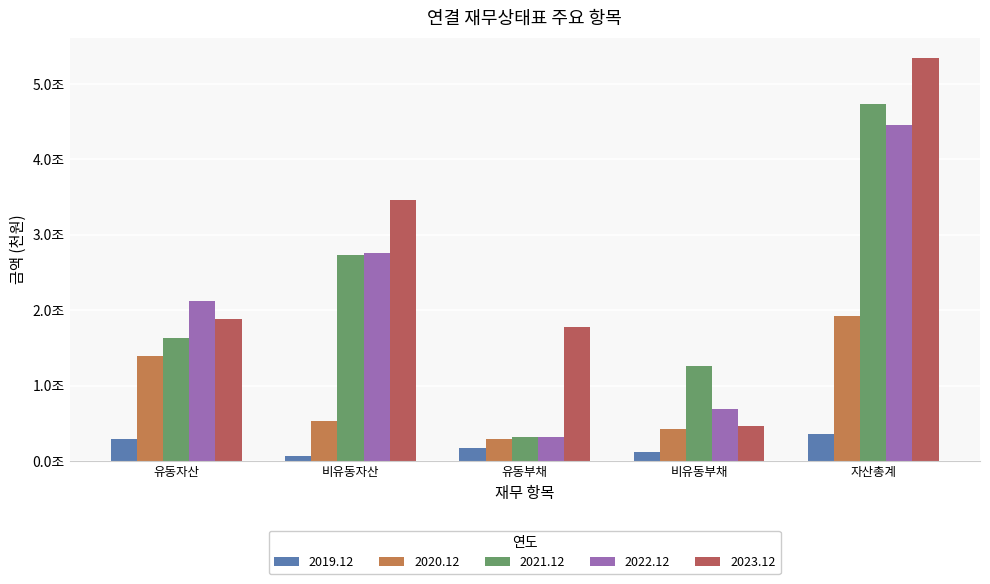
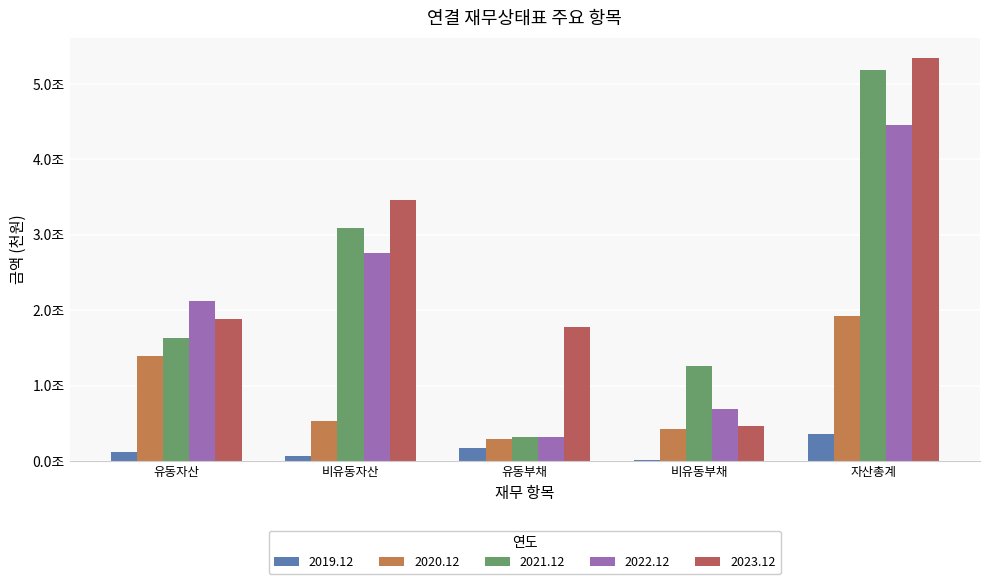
2019.12, 유동자산: 0.3조 -> 0.1조
2021.12, 비유동자산: 2.7조 -> 3.1조
2019.12, 비유동부채: 0.1조 -> 0.0조
2021.12, 자산총계: 4.7조 -> 5.2조
